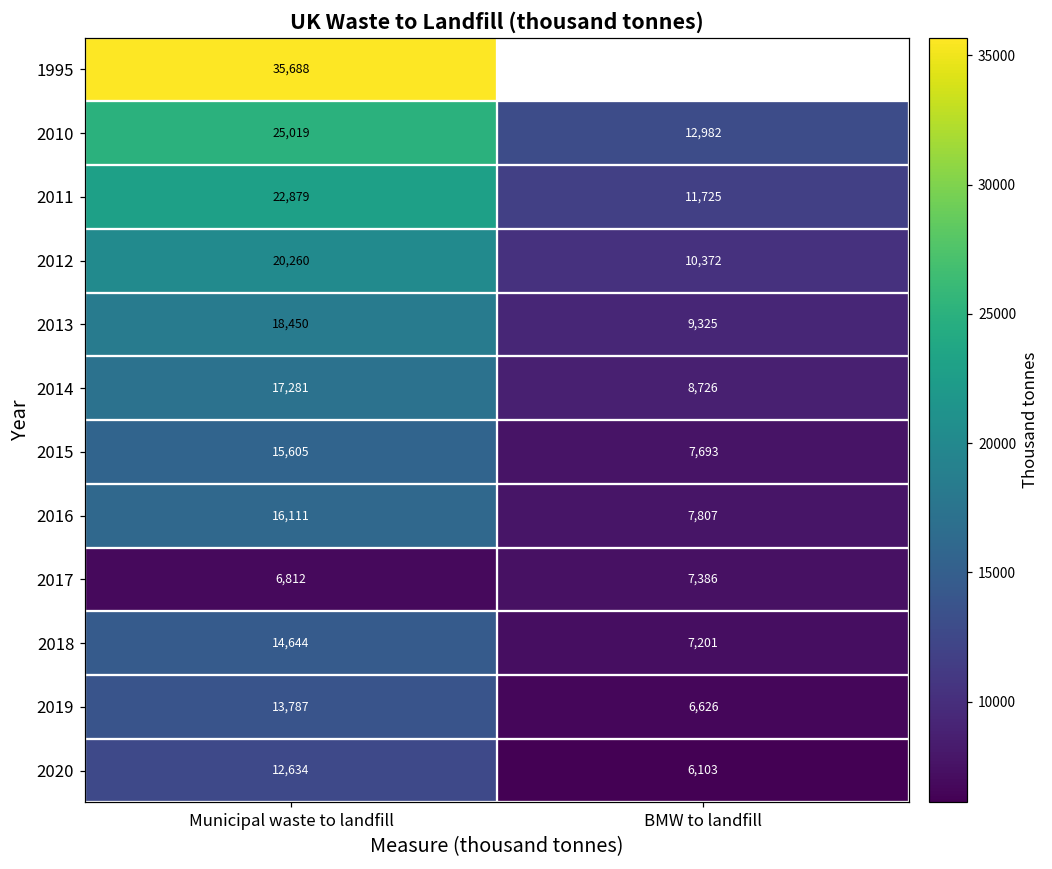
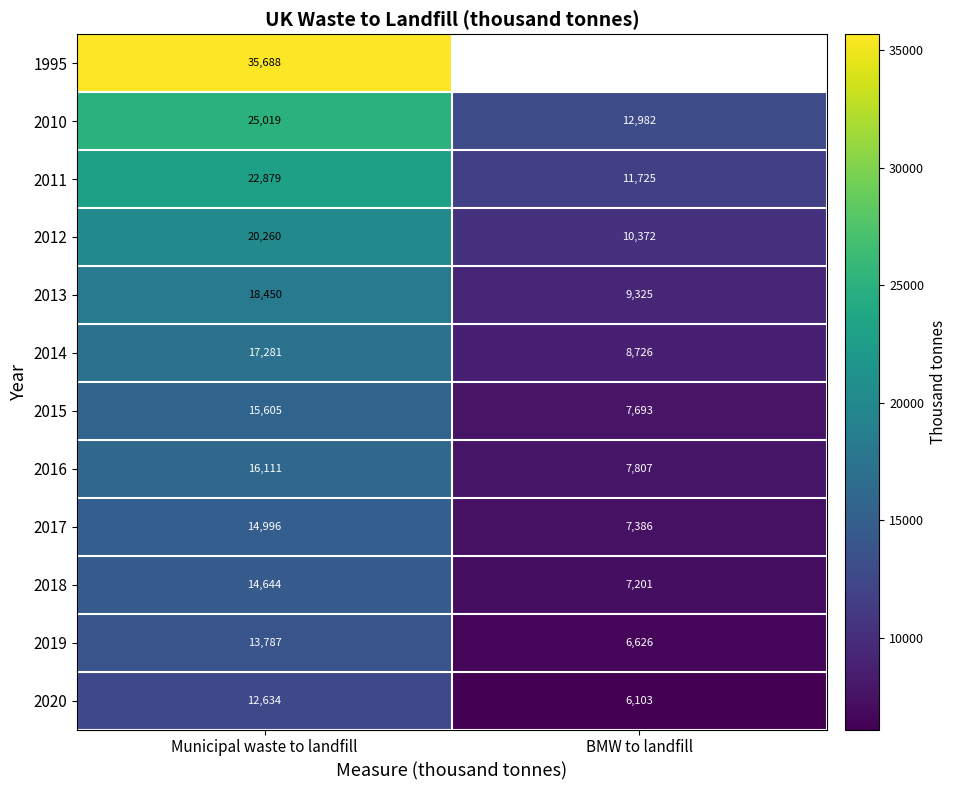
2017, Municipal waste to landfill: 6,812 -> 14,996
